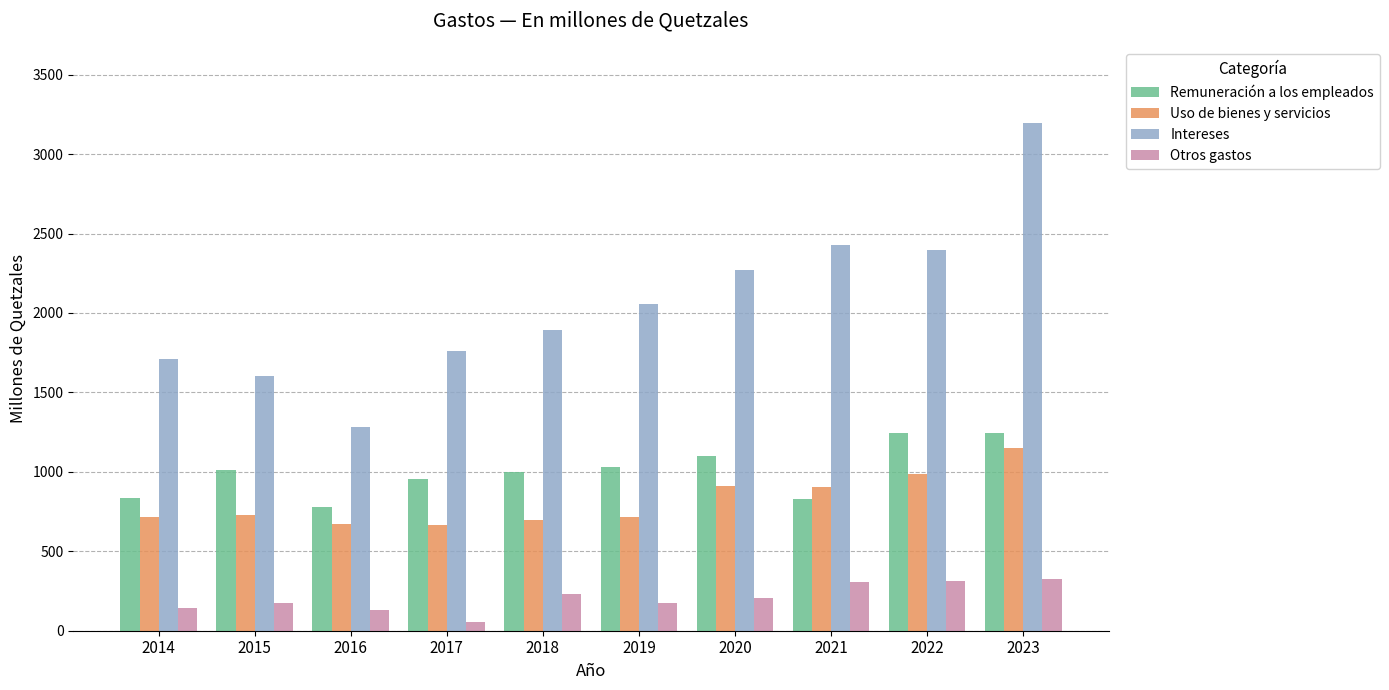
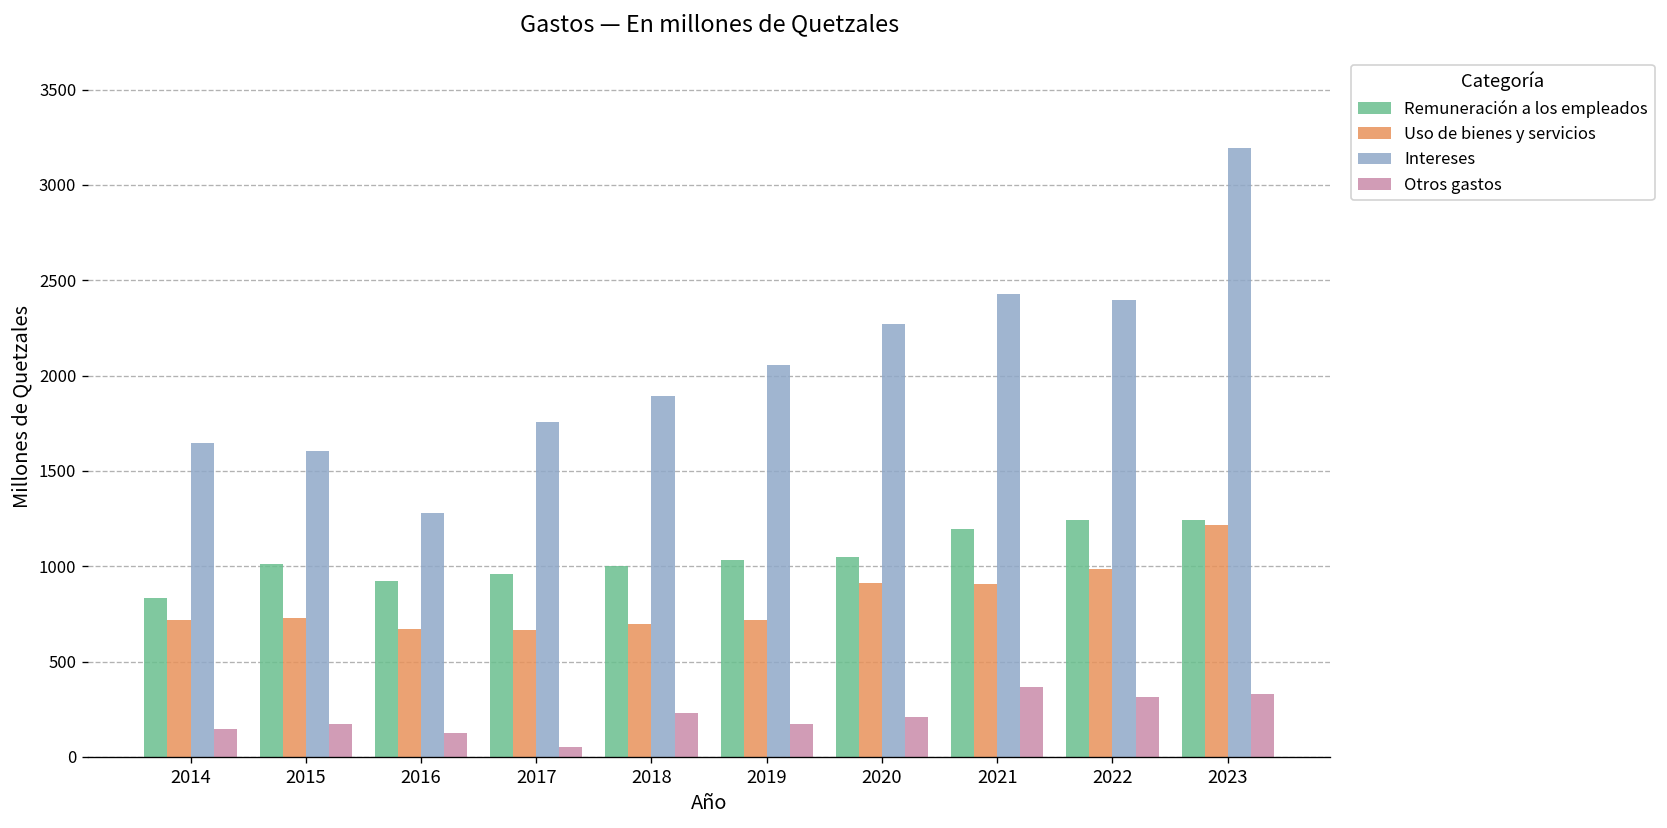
Intereses, 2014: 1710 -> 1650
Remuneración a los empleados, 2016: 780 -> 920
Remuneración a los empleados, 2020: 1100 -> 1050
Remuneración a los empleados, 2021: 830 -> 1190
Otros gastos, 2021: 310 -> 370
Uso de bienes y servicios, 2023: 1150 -> 1220
